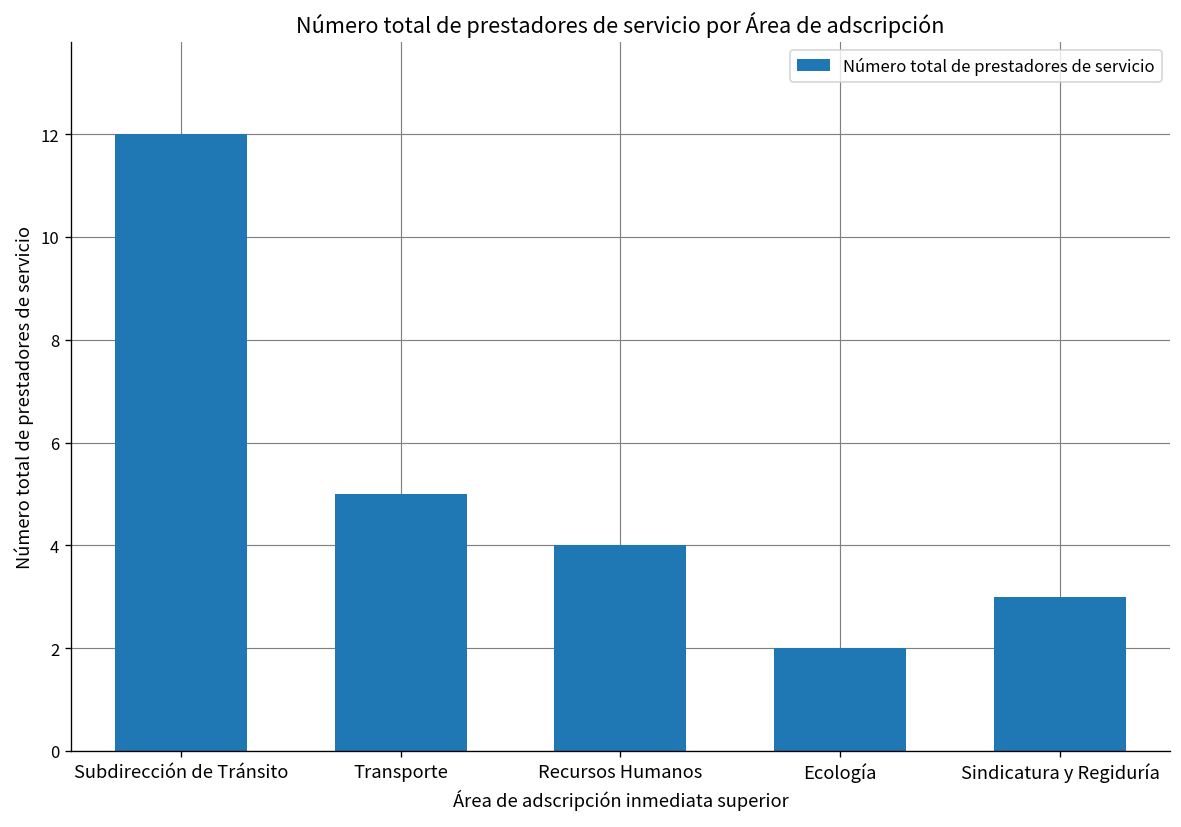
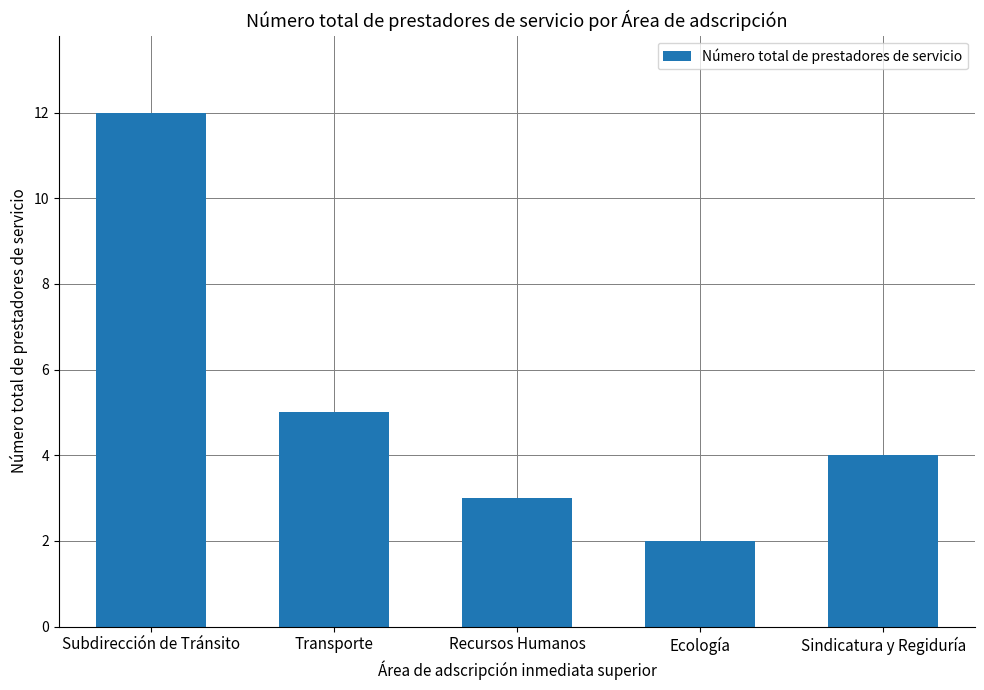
Recursos Humanos: 4 -> 3
Sindicatura y Regiduría: 3 -> 4
